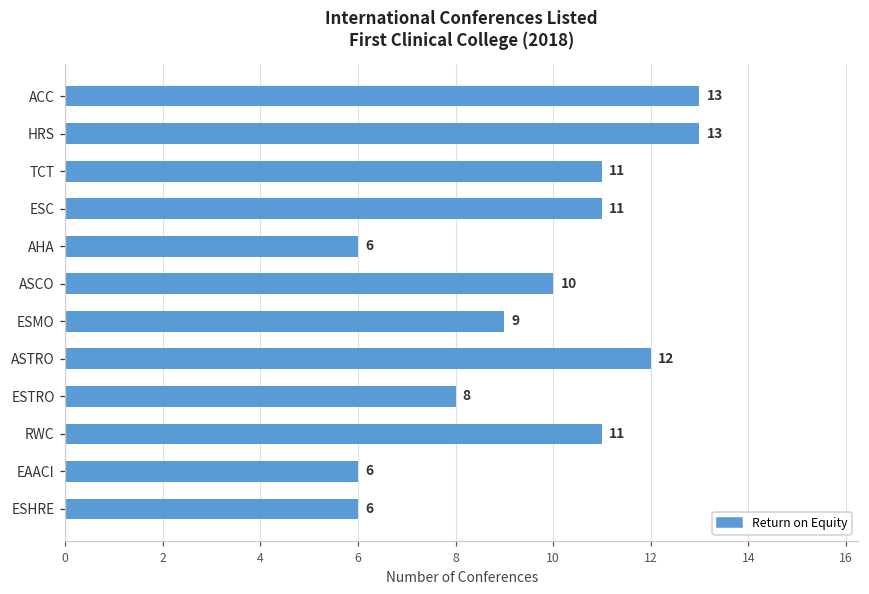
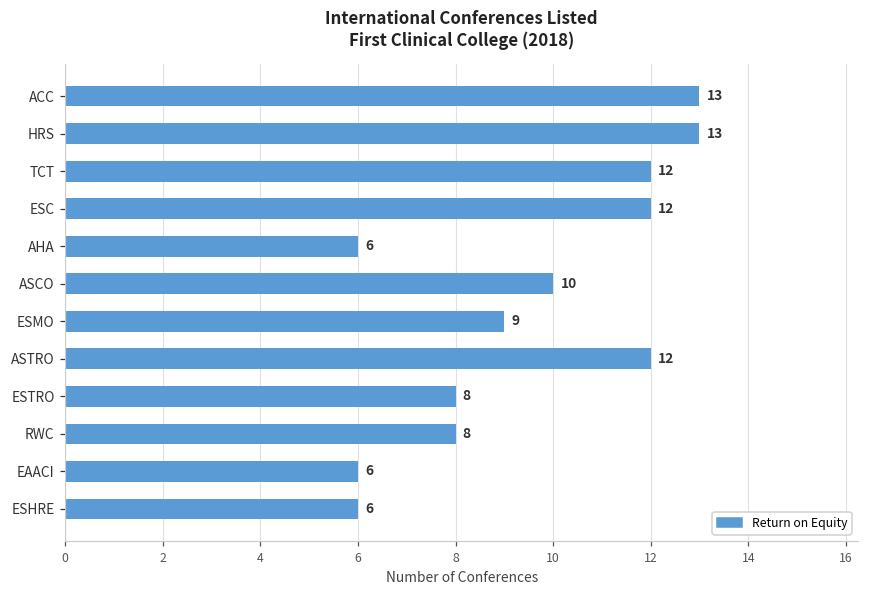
TCT: 11 -> 12
ESC: 11 -> 12
RWC: 11 -> 8
